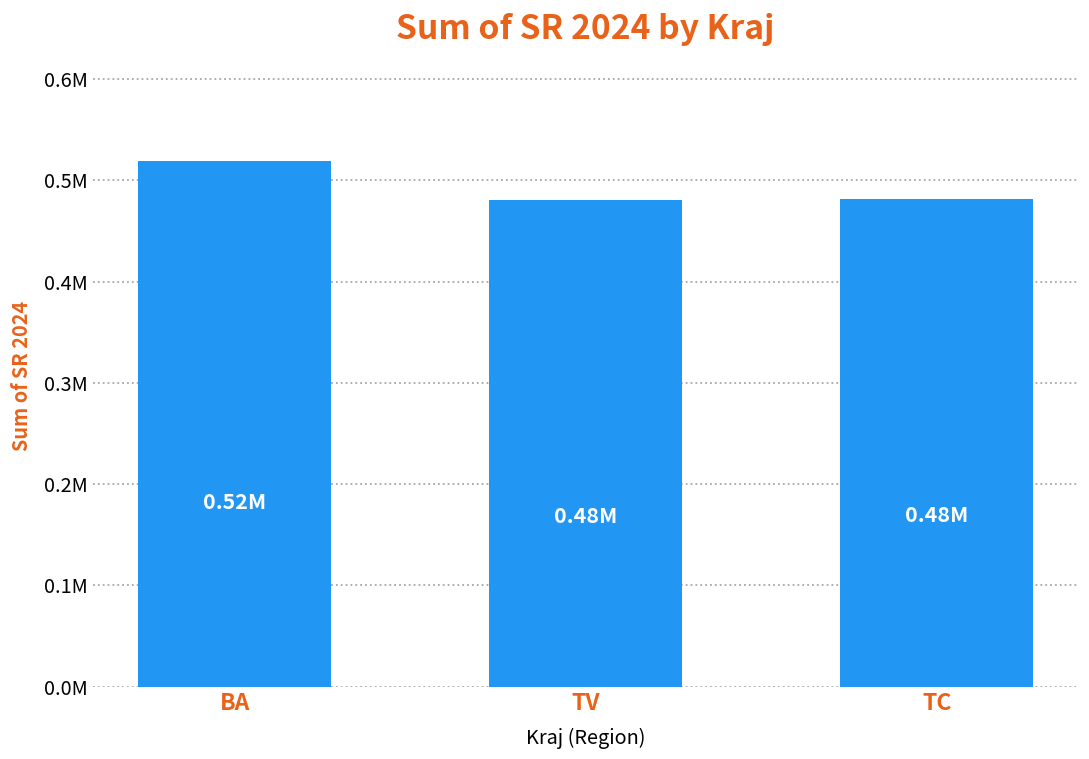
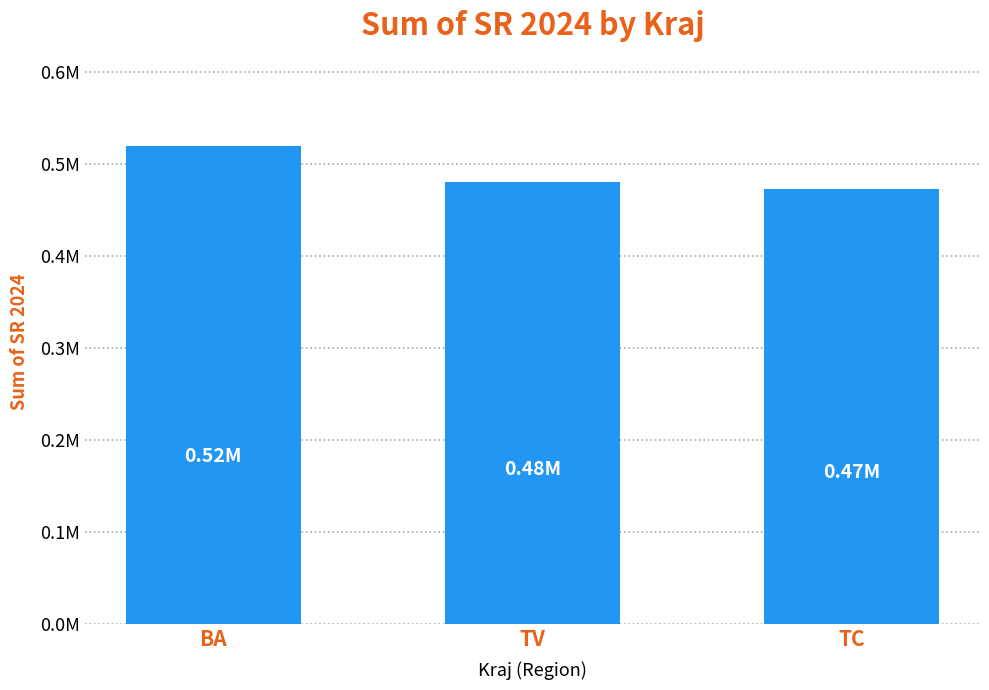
TC: 0.48M -> 0.47M
